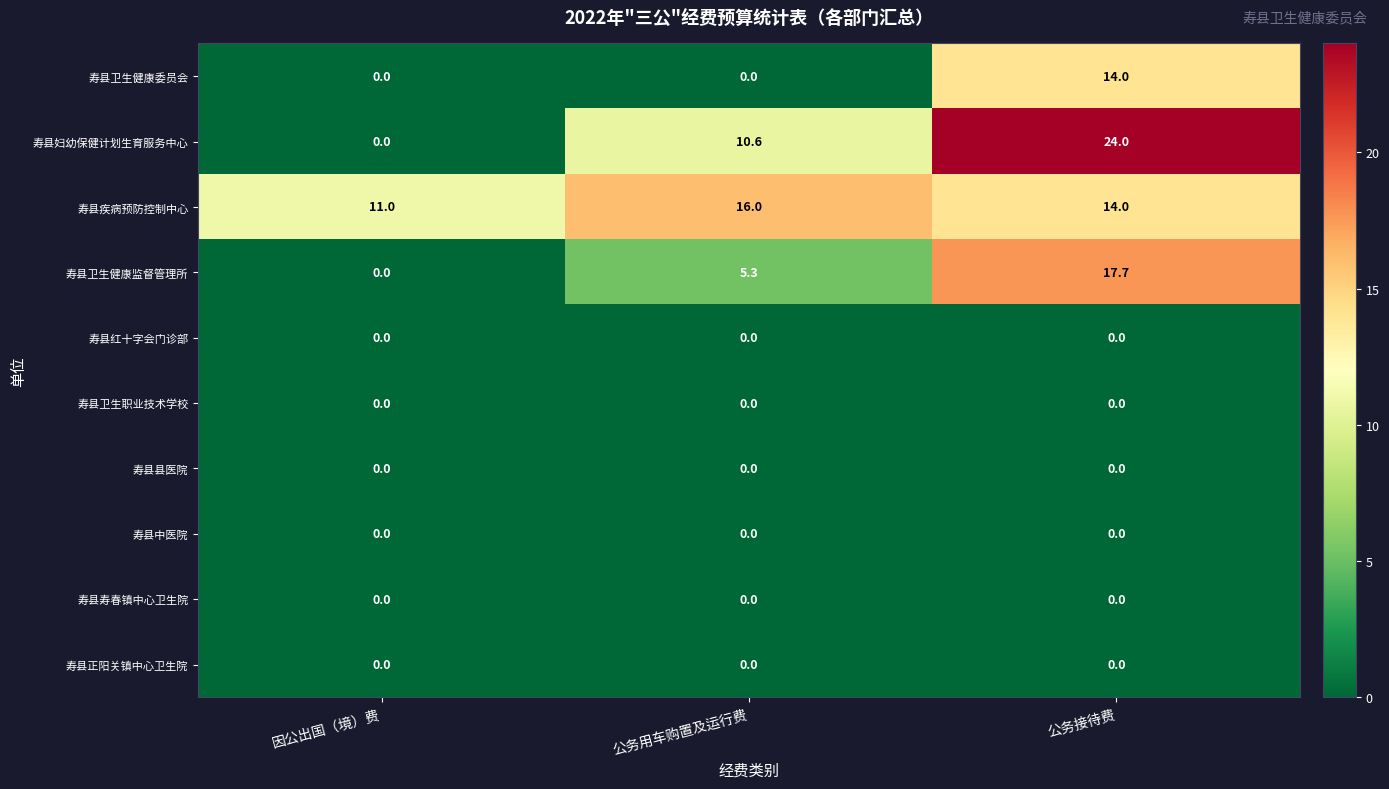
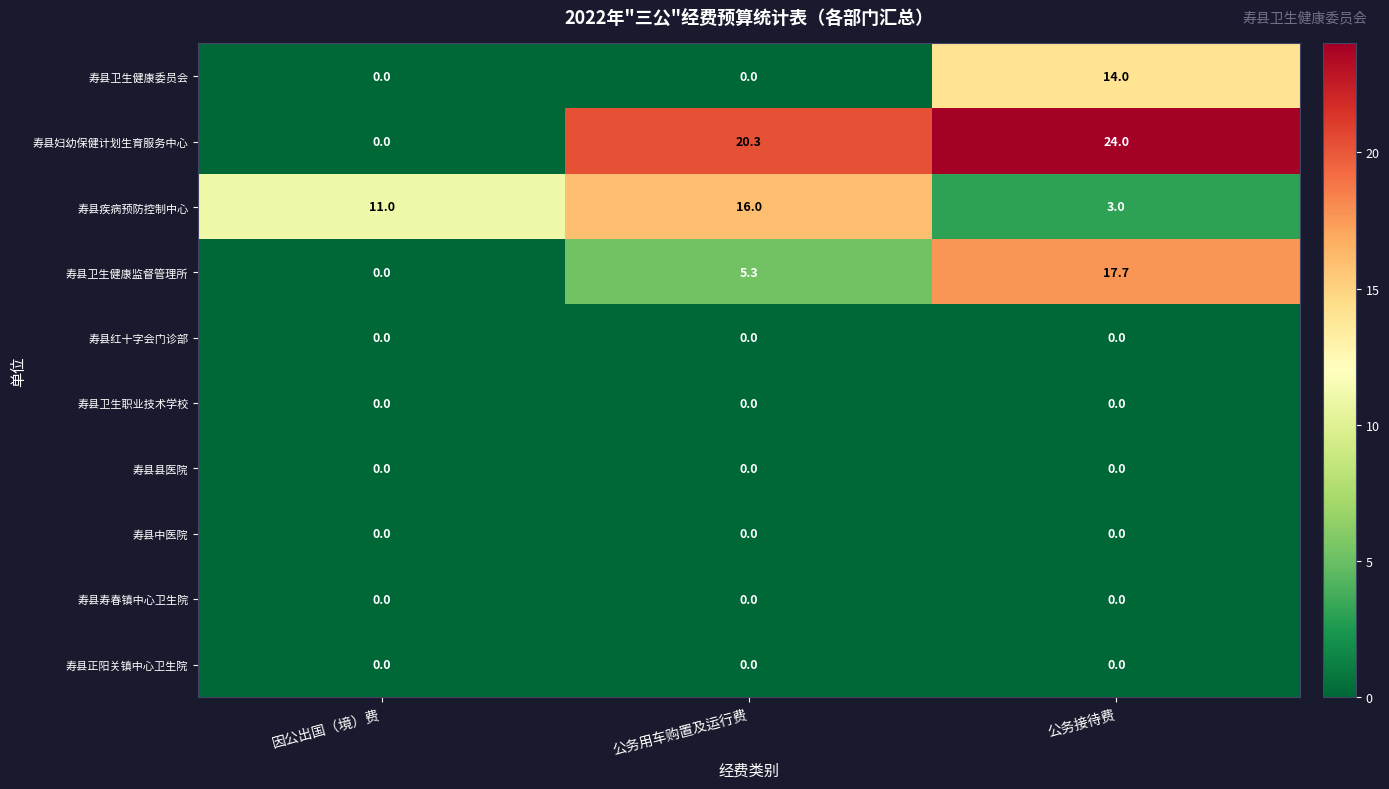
寿县妇幼保健计划生育服务中心, 公务用车购置及运行费: 10.6 -> 20.3
寿县疾病预防控制中心, 公务接待费: 14.0 -> 3.0
